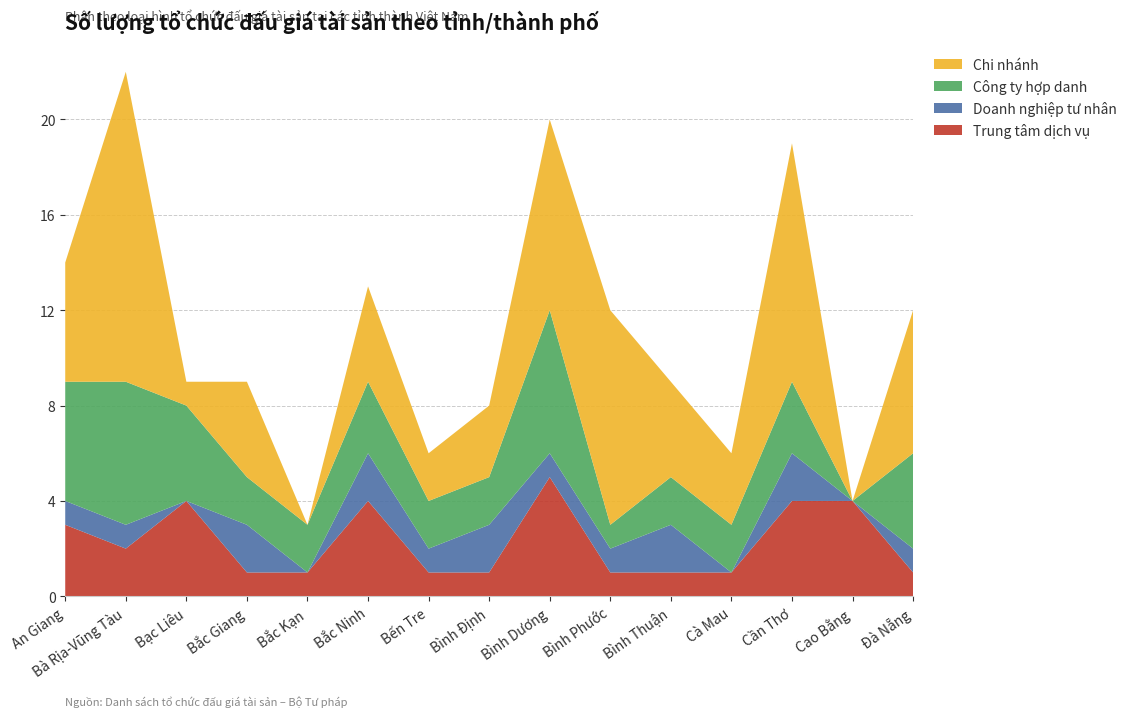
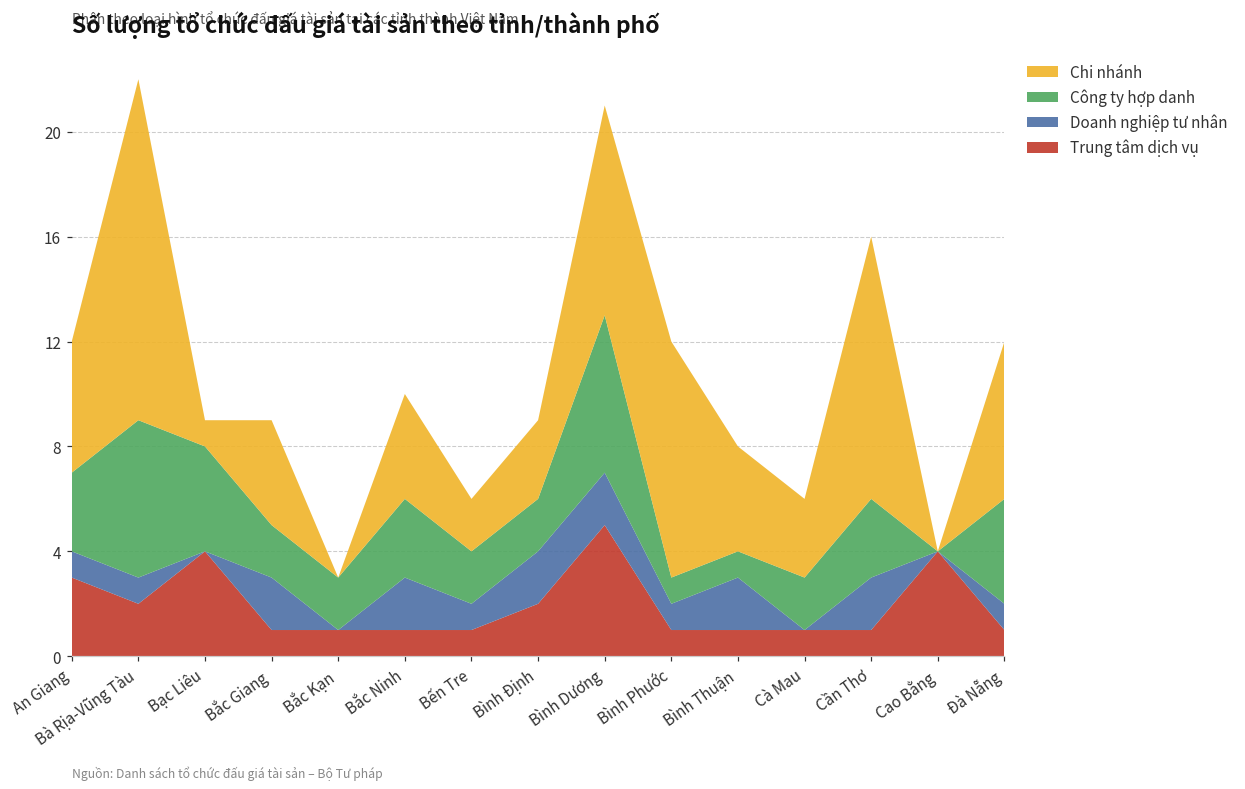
Công ty hợp danh, An Giang: 5 -> 3
Trung tâm dịch vụ, Bắc Ninh: 4 -> 1
Trung tâm dịch vụ, Bình Định: 1 -> 2
Doanh nghiệp tư nhân, Bình Dương: 1 -> 2
Công ty hợp danh, Bình Thuận: 2 -> 1
Trung tâm dịch vụ, Cần Thơ: 4 -> 1
